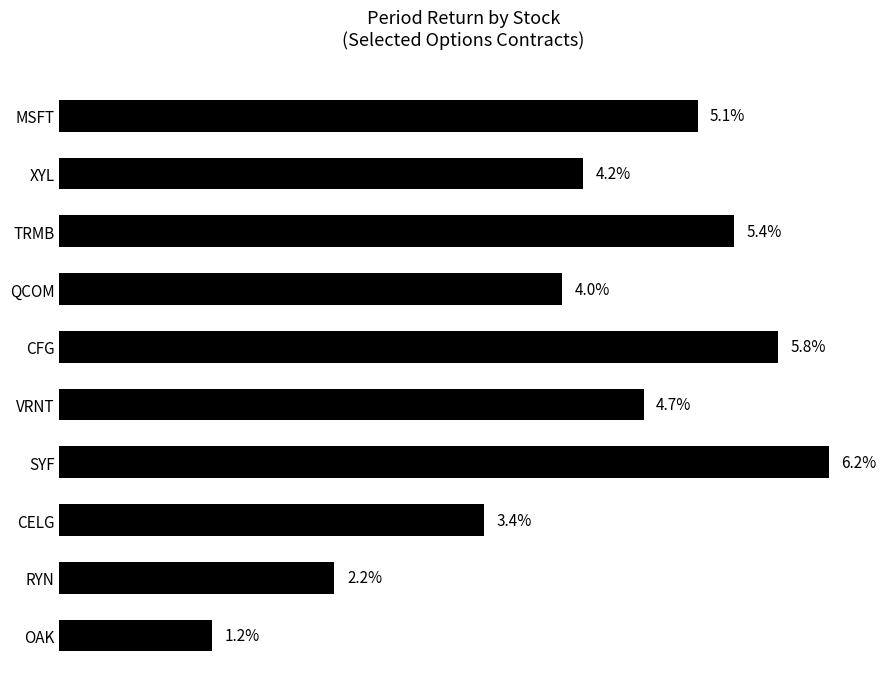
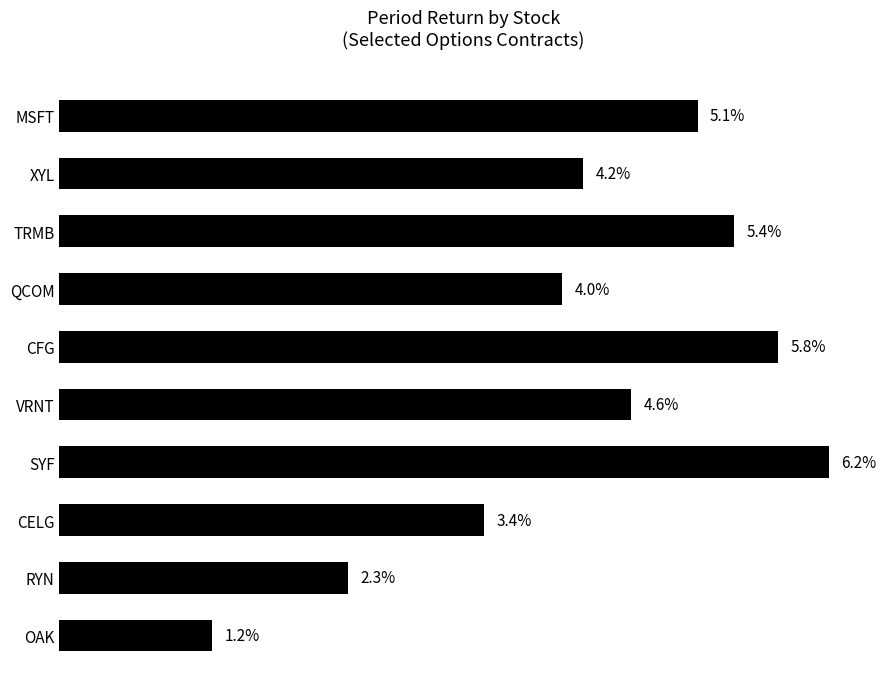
VRNT: 4.7% -> 4.6%
RYN: 2.2% -> 2.3%
